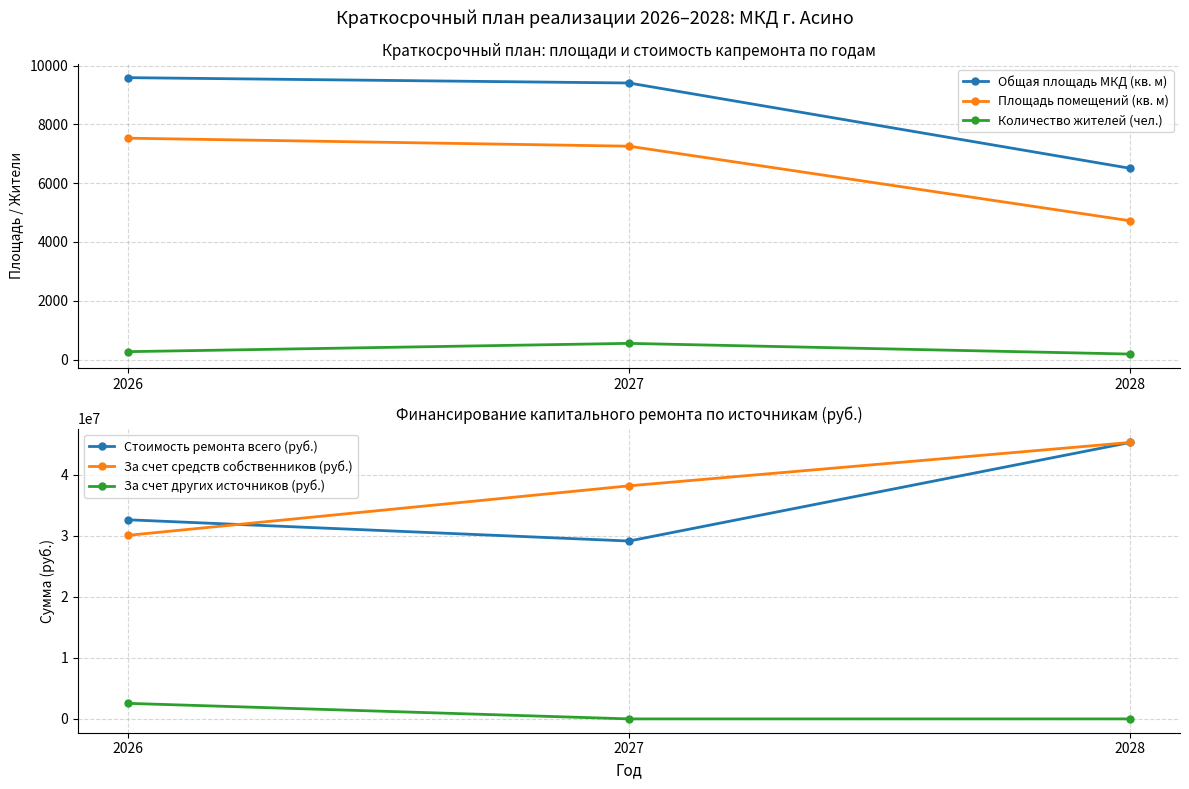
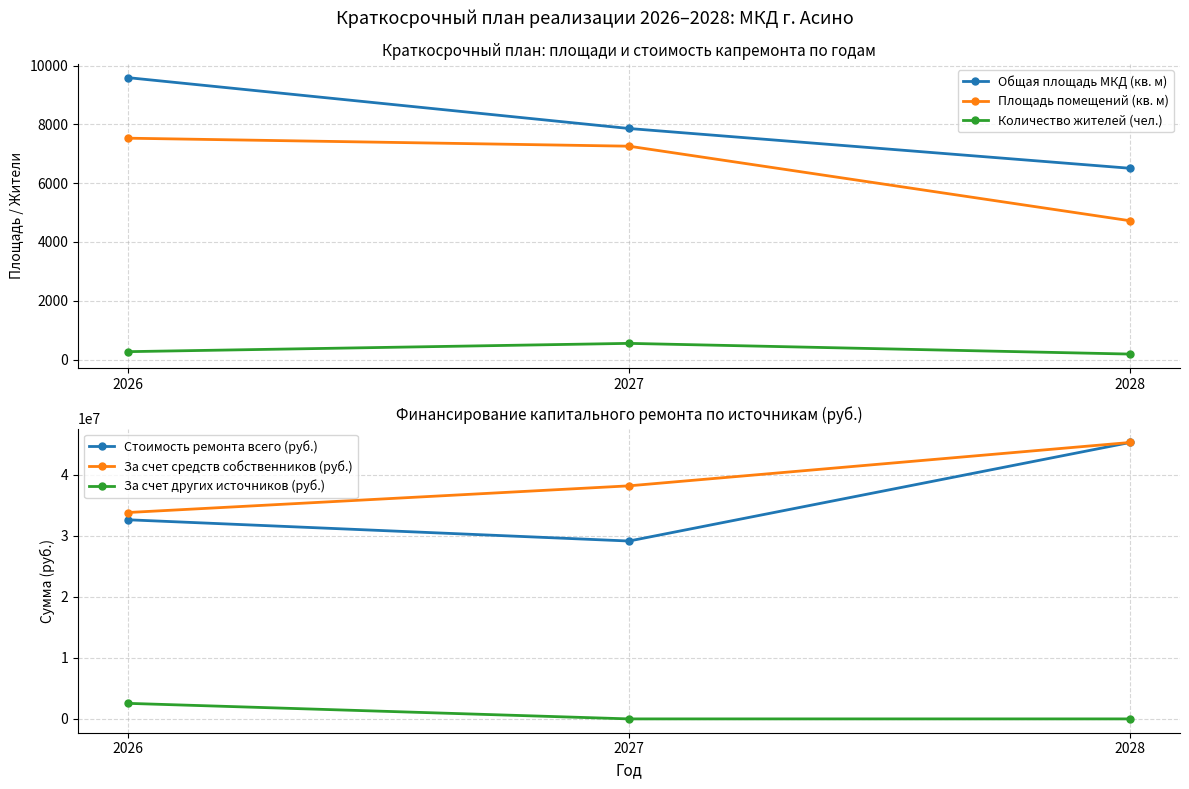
Краткосрочный план: площади и стоимость капремонта по годам, Общая площадь МКД (кв. м), 2027: 9400 -> 7900
Финансирование капитального ремонта по источникам (руб.), За счет средств собственников (руб.), 2026: 30000000 -> 34000000
